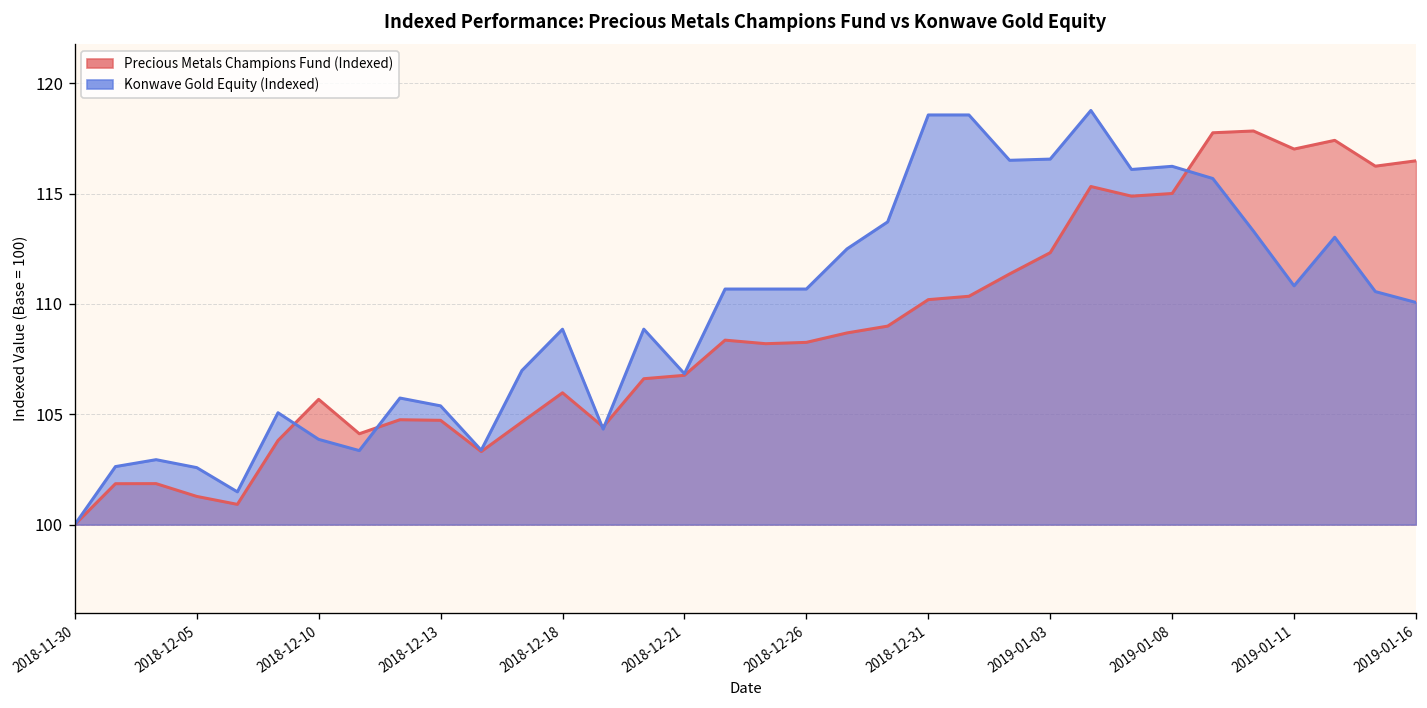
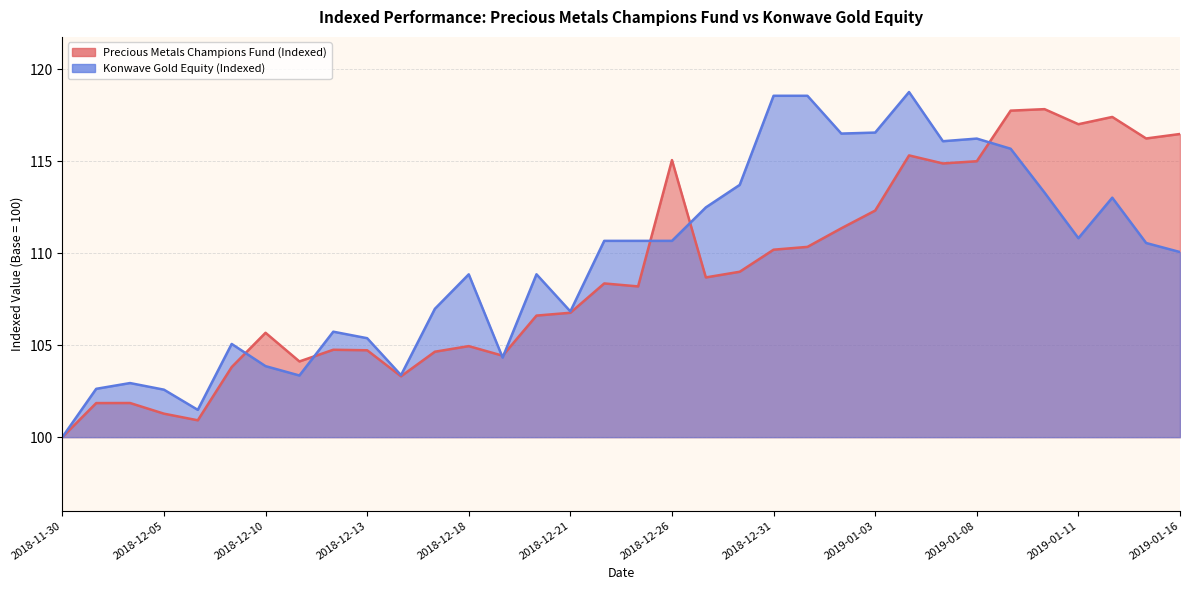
Precious Metals Champions Fund (Indexed), 2018-12-18: 106.0 -> 105.0
Precious Metals Champions Fund (Indexed), 2018-12-26: 108.3 -> 115.1
